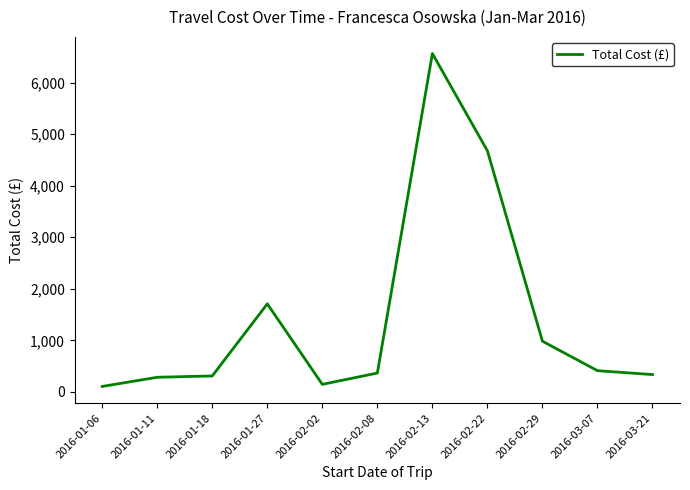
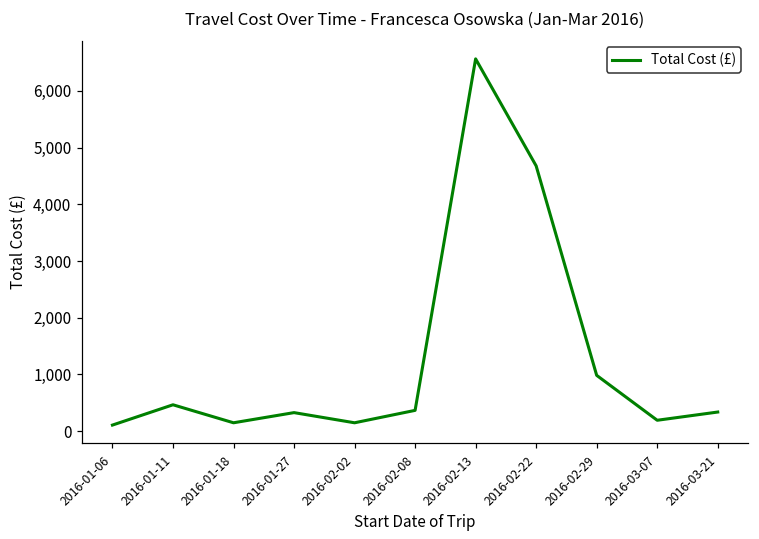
2016-01-11: 300 -> 500
2016-01-18: 300 -> 100
2016-01-27: 1,700 -> 300
2016-03-07: 400 -> 200
